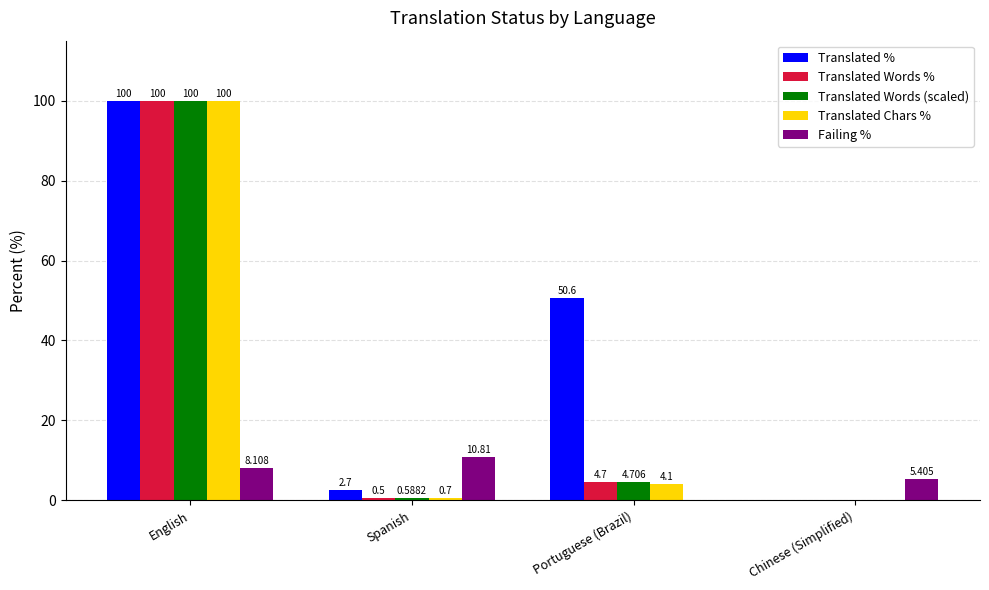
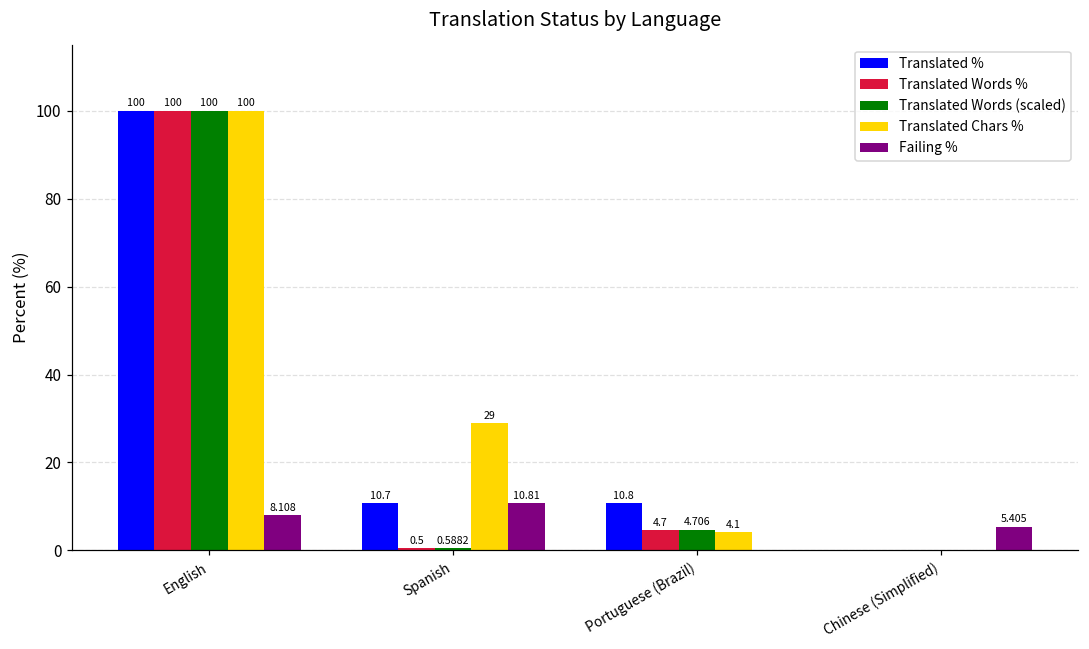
Translated %, Spanish: 2.7 -> 10.7
Translated Chars %, Spanish: 0.7 -> 29
Translated %, Portuguese (Brazil): 50.6 -> 10.8
